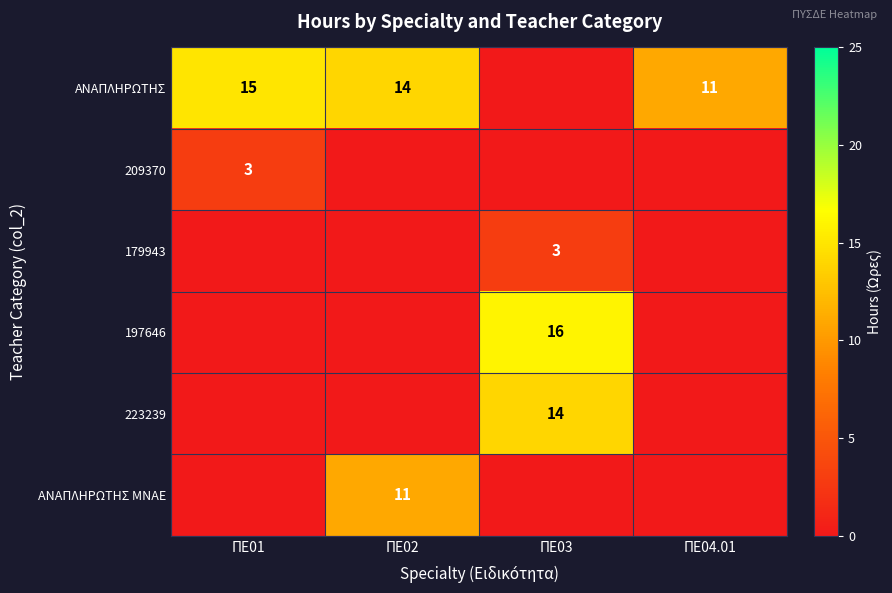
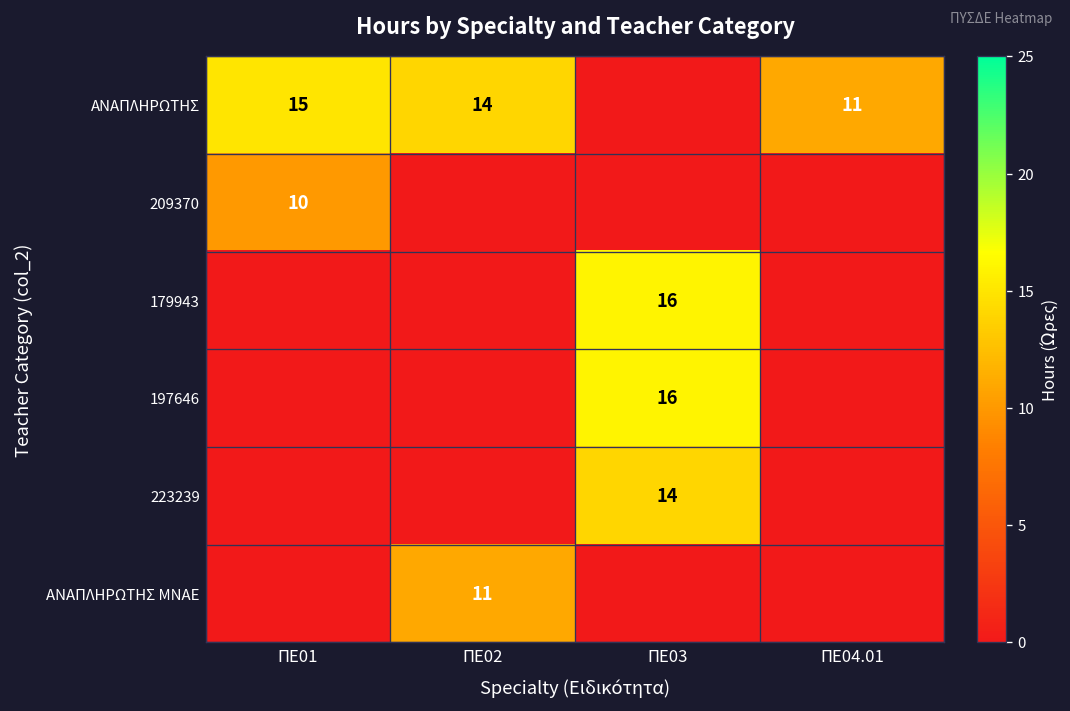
209370, ΠΕ01: 3 -> 10
179943, ΠΕ03: 3 -> 16
